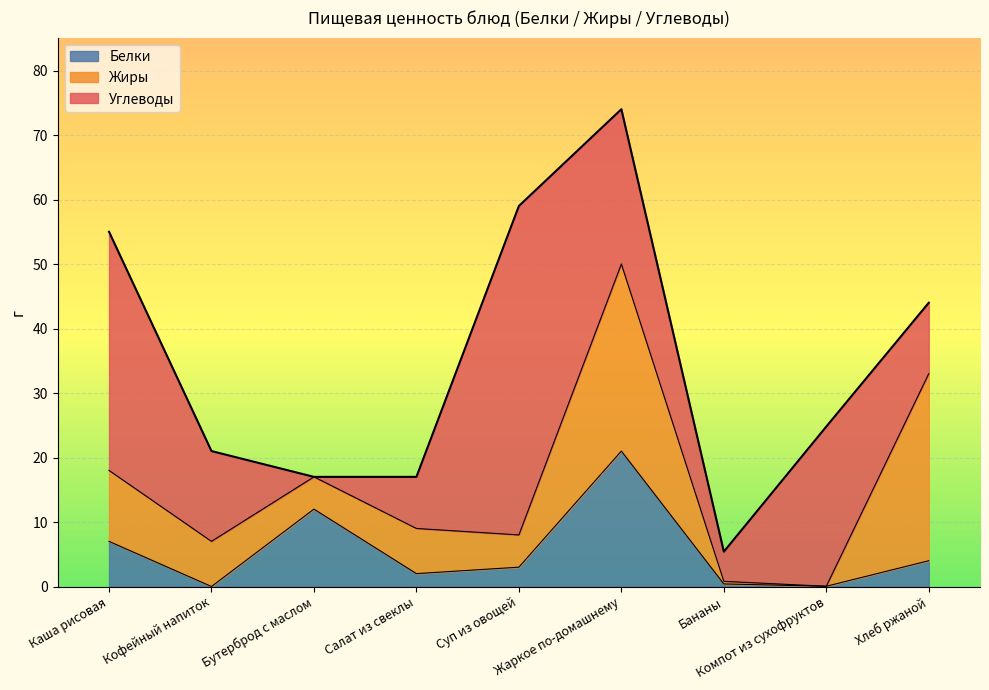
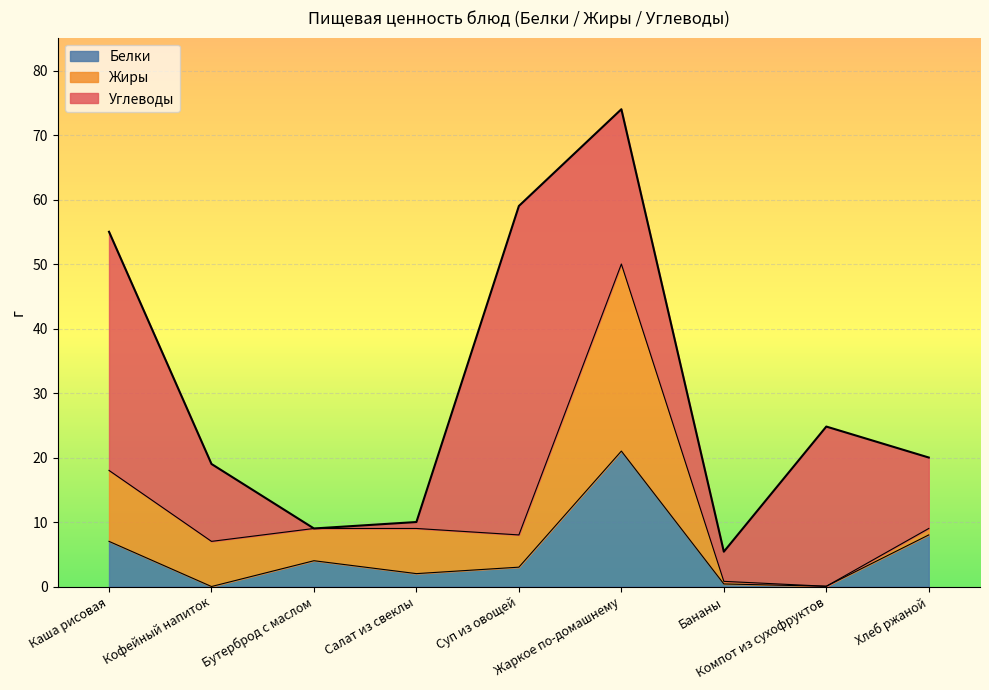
Углеводы, Кофейный напиток: 14 -> 12
Белки, Бутерброд с маслом: 12 -> 4
Углеводы, Салат из свеклы: 8 -> 1
Белки, Хлеб ржаной: 4 -> 8
Жиры, Хлеб ржаной: 29 -> 1
